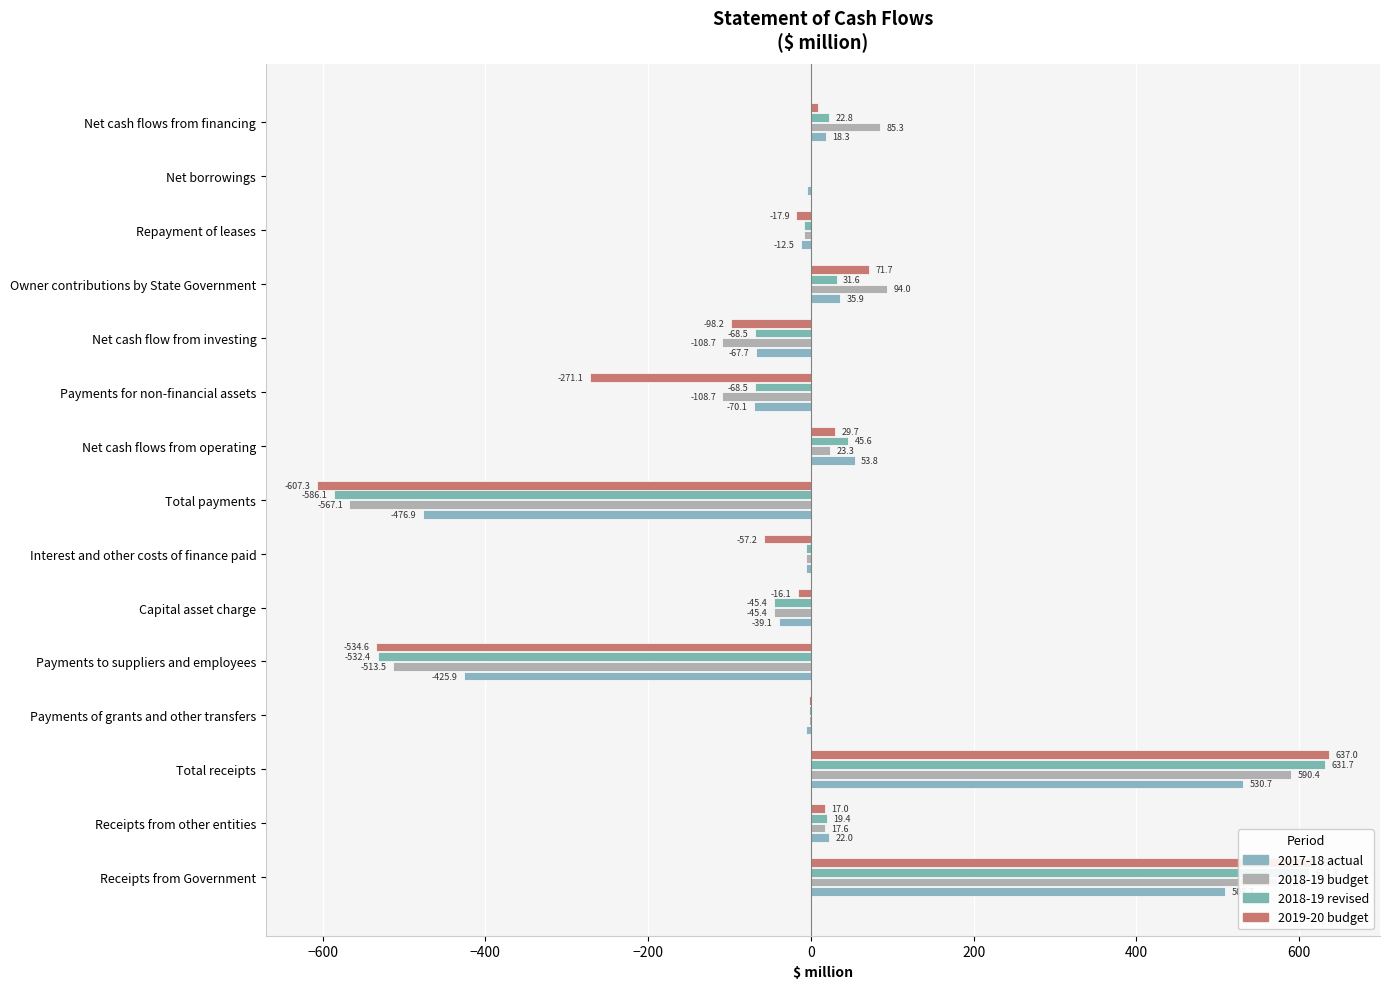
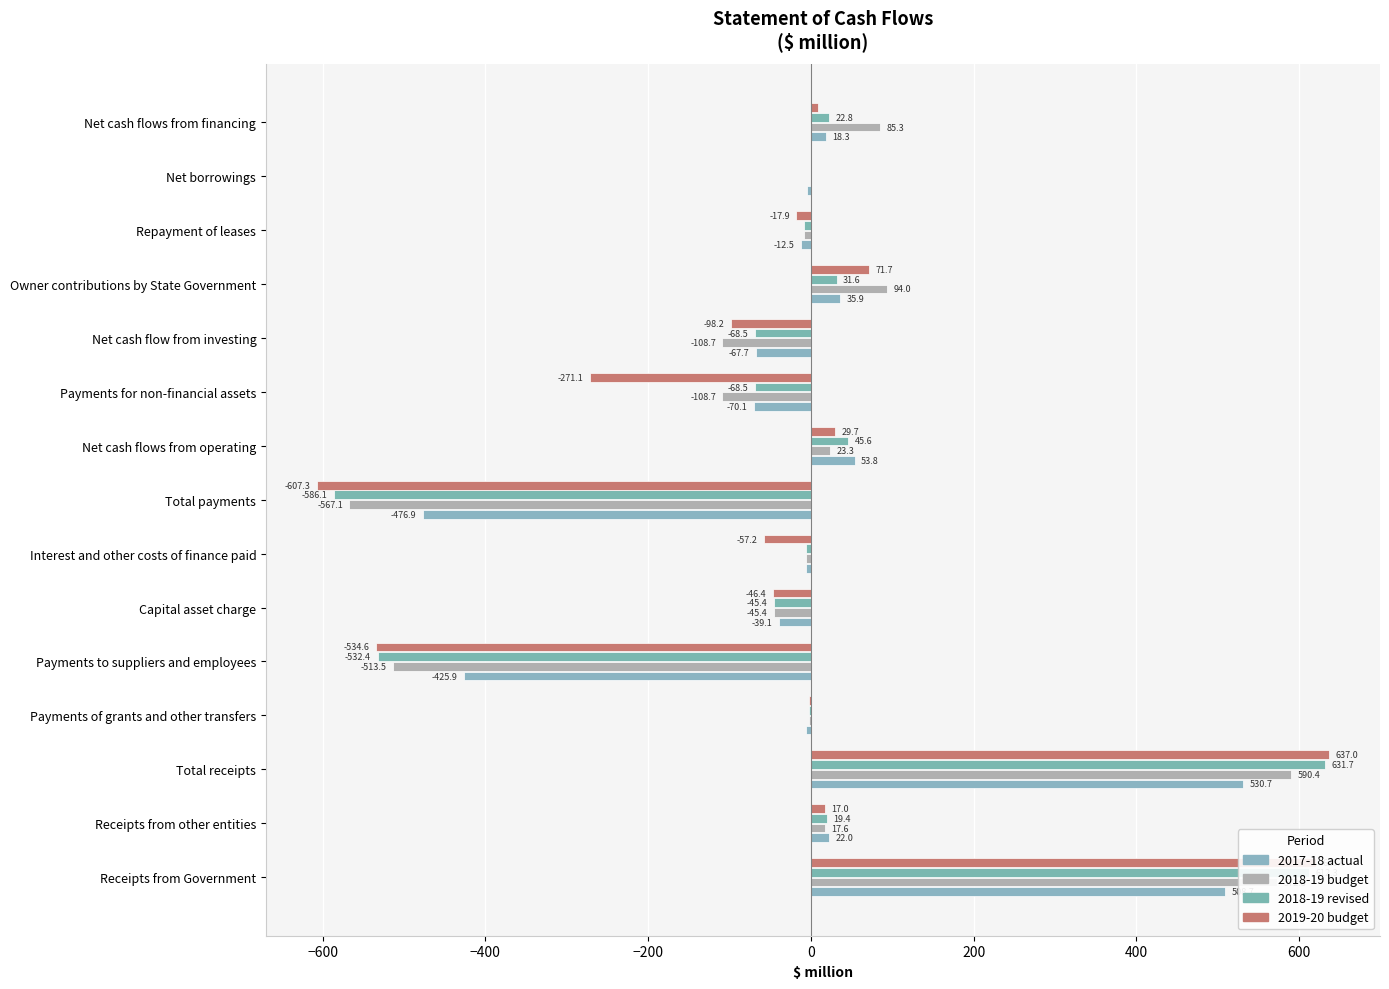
2019-20 budget, Capital asset charge: -16.1 -> -46.4
